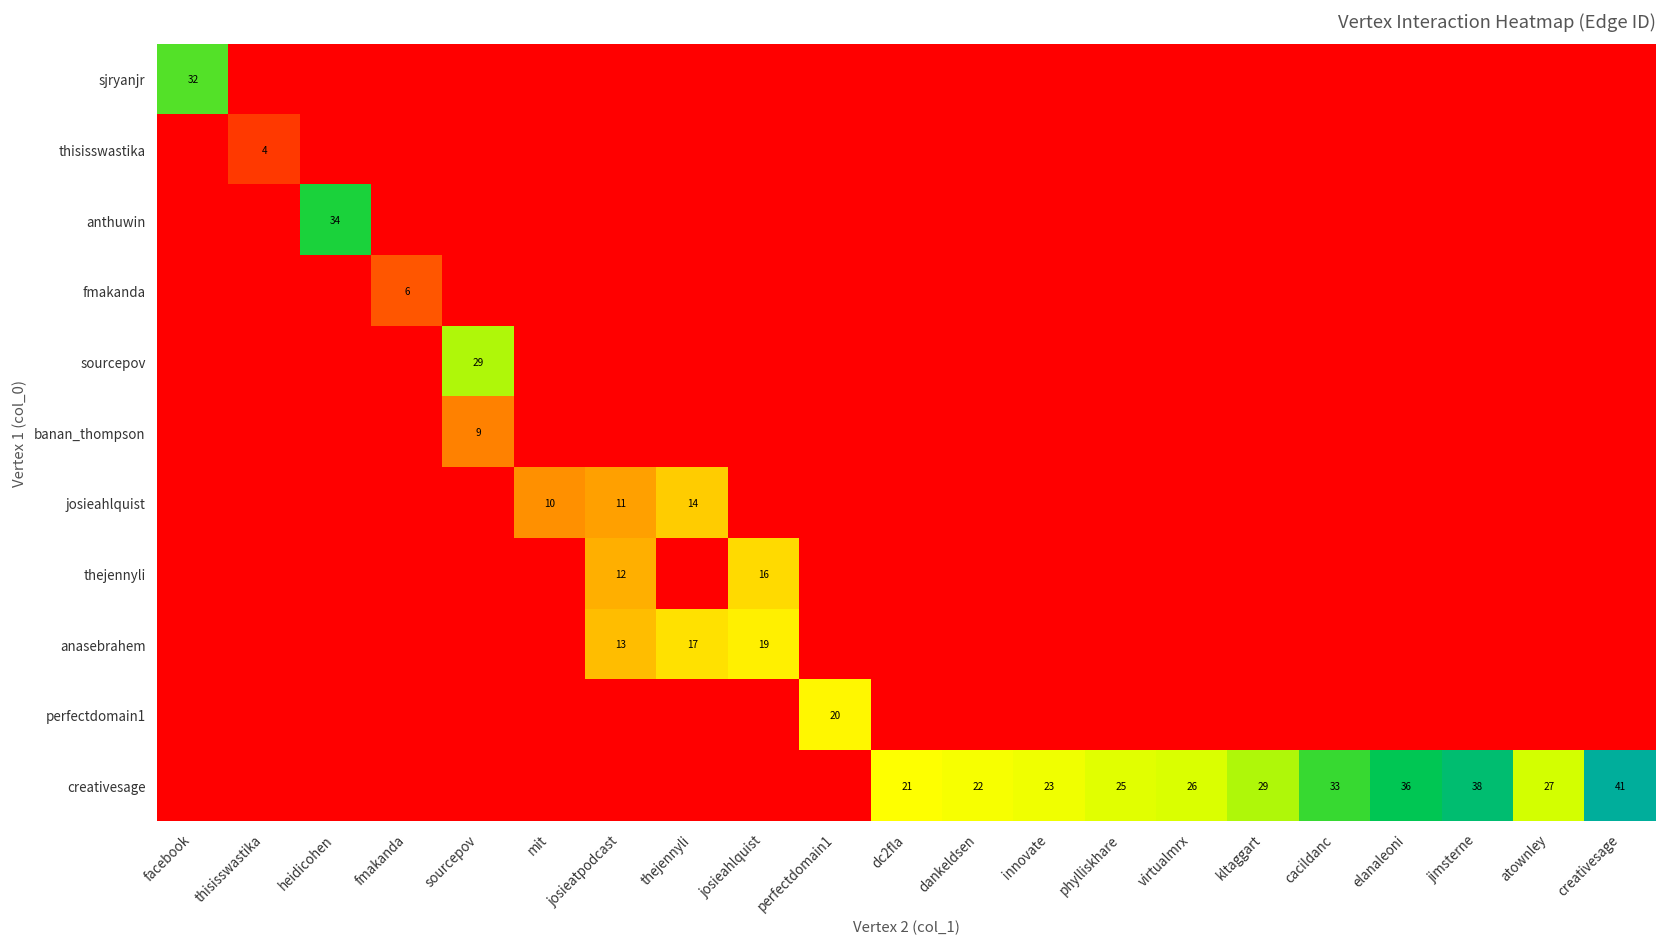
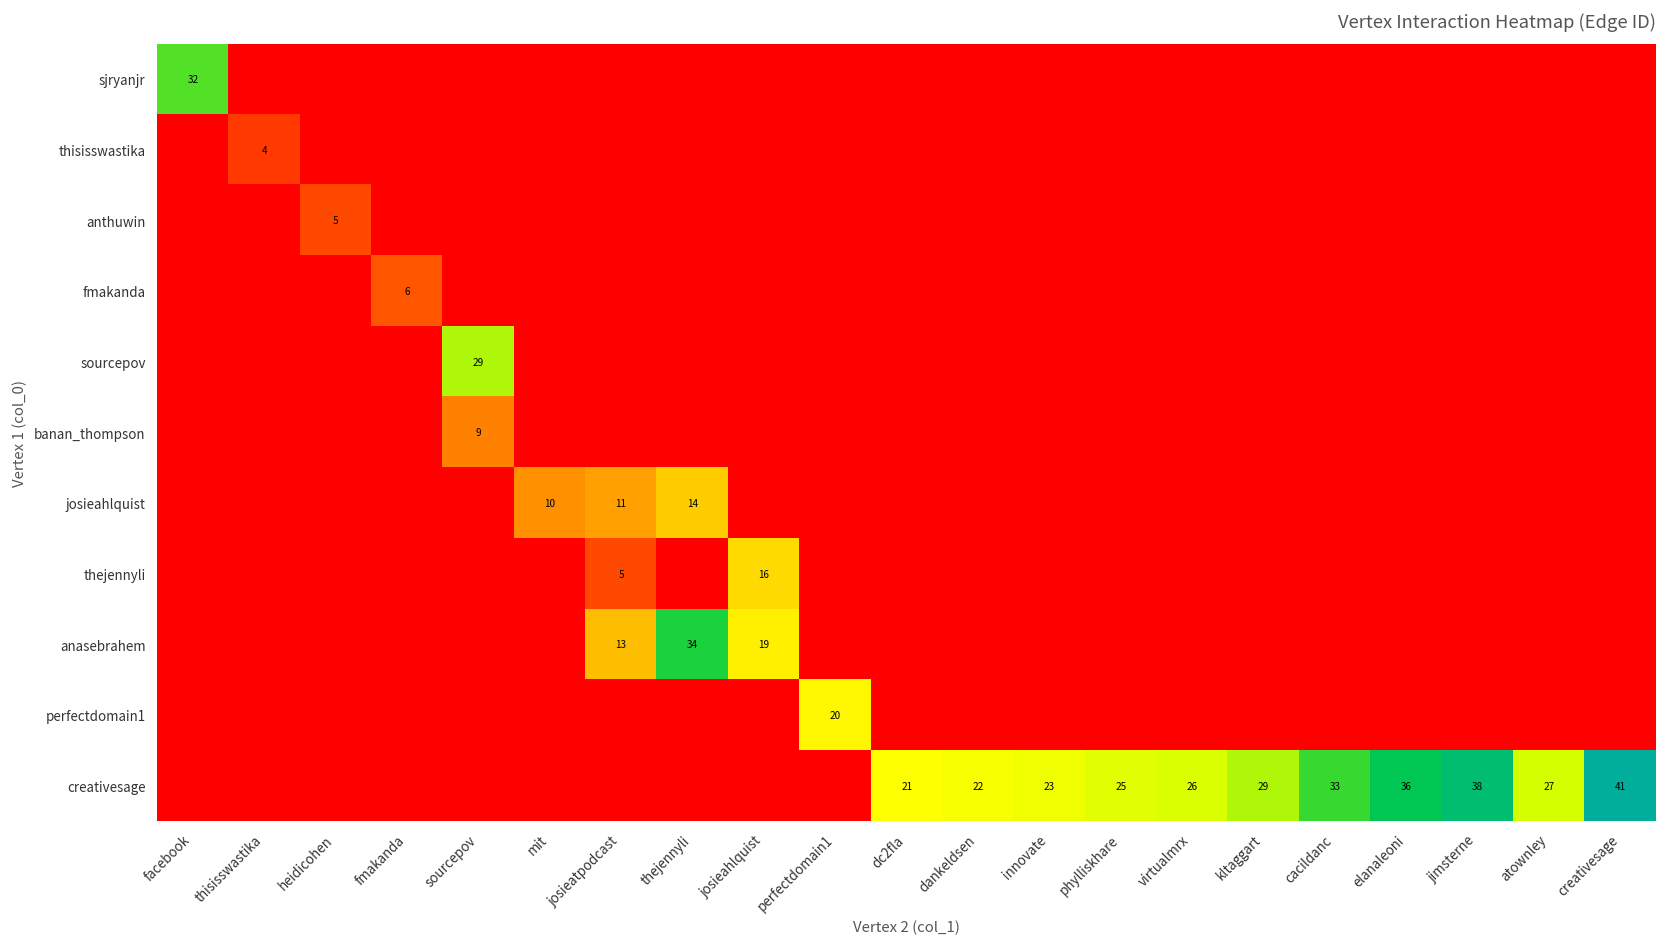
anthuwin, heidicohen: 34 -> 5
thejennyli, josieatpodcast: 12 -> 5
anasebrahem, thejennyli: 17 -> 34
